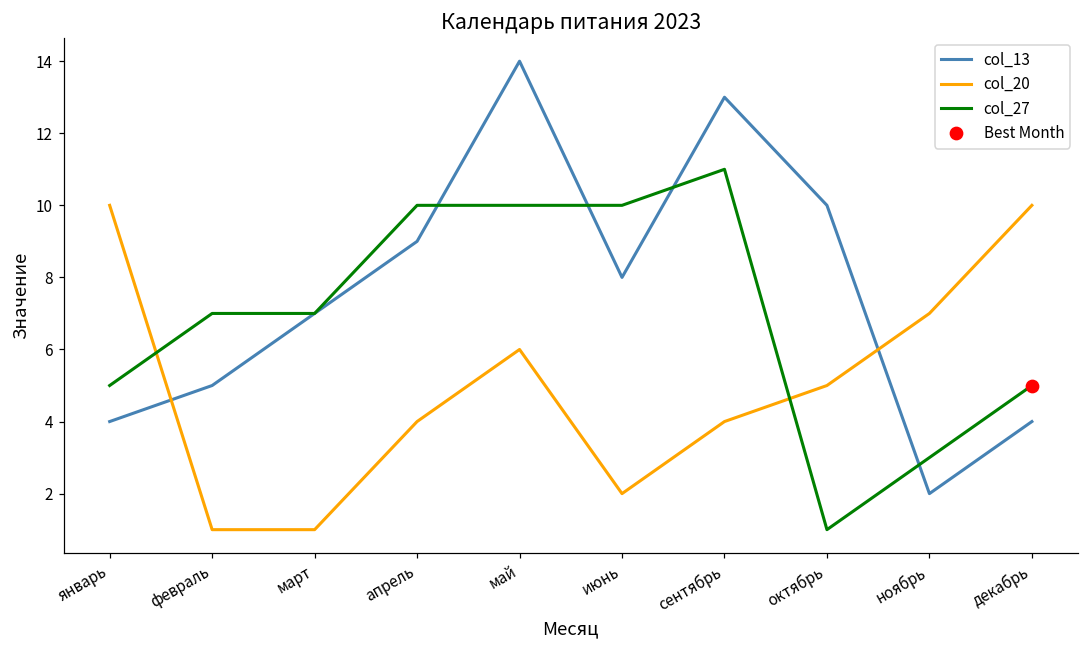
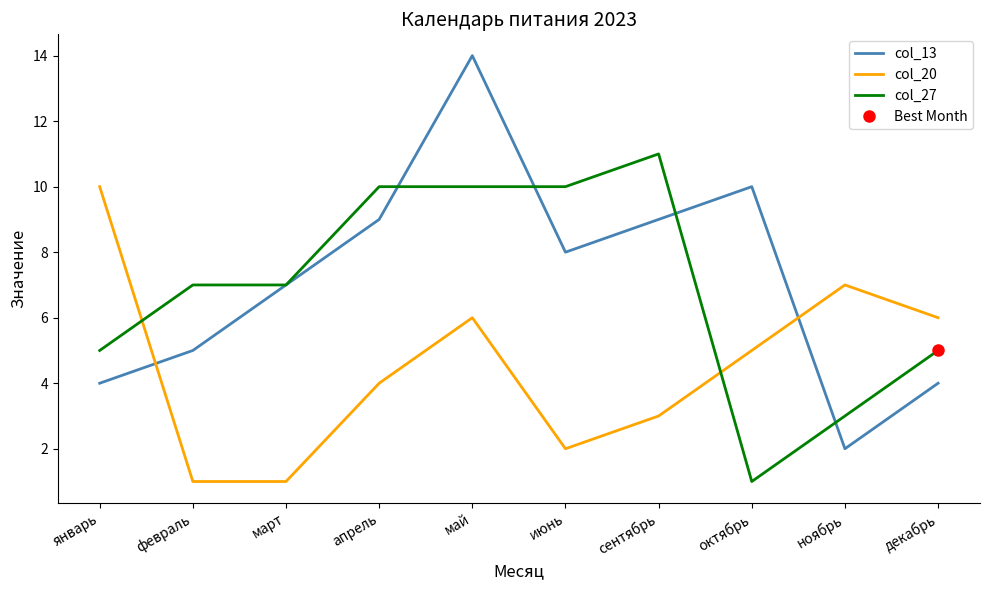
col_13, сентябрь: 13 -> 9
col_20, сентябрь: 4 -> 3
col_20, декабрь: 10 -> 6
